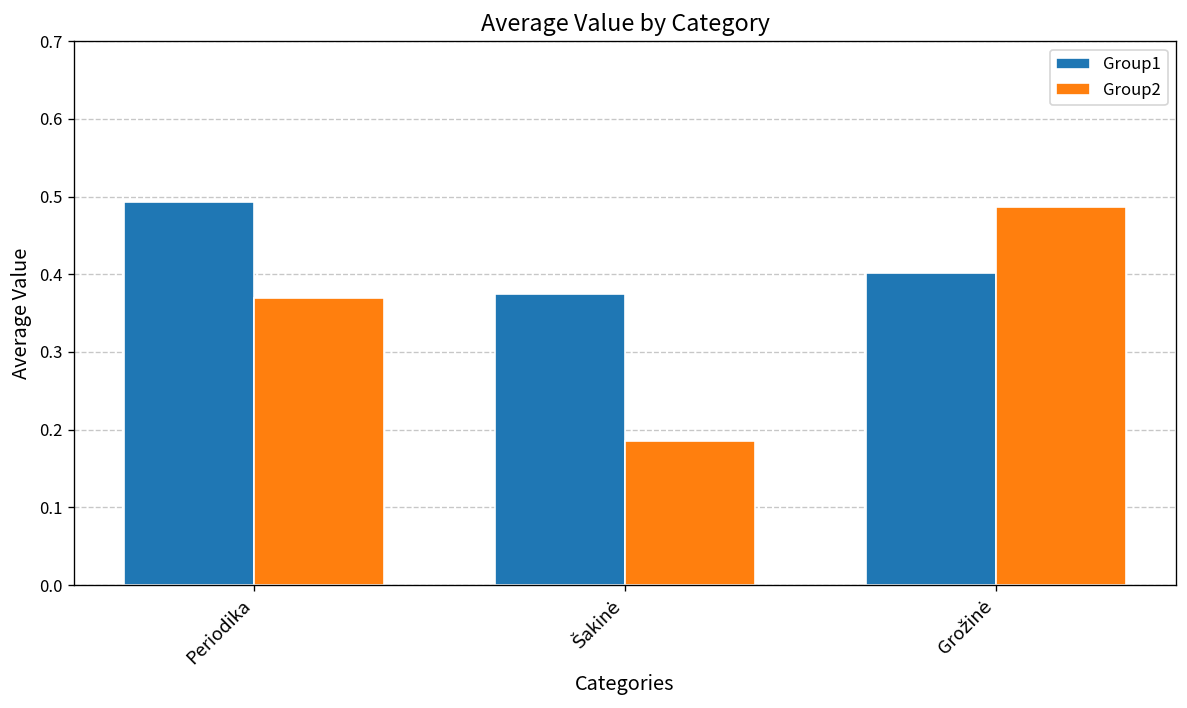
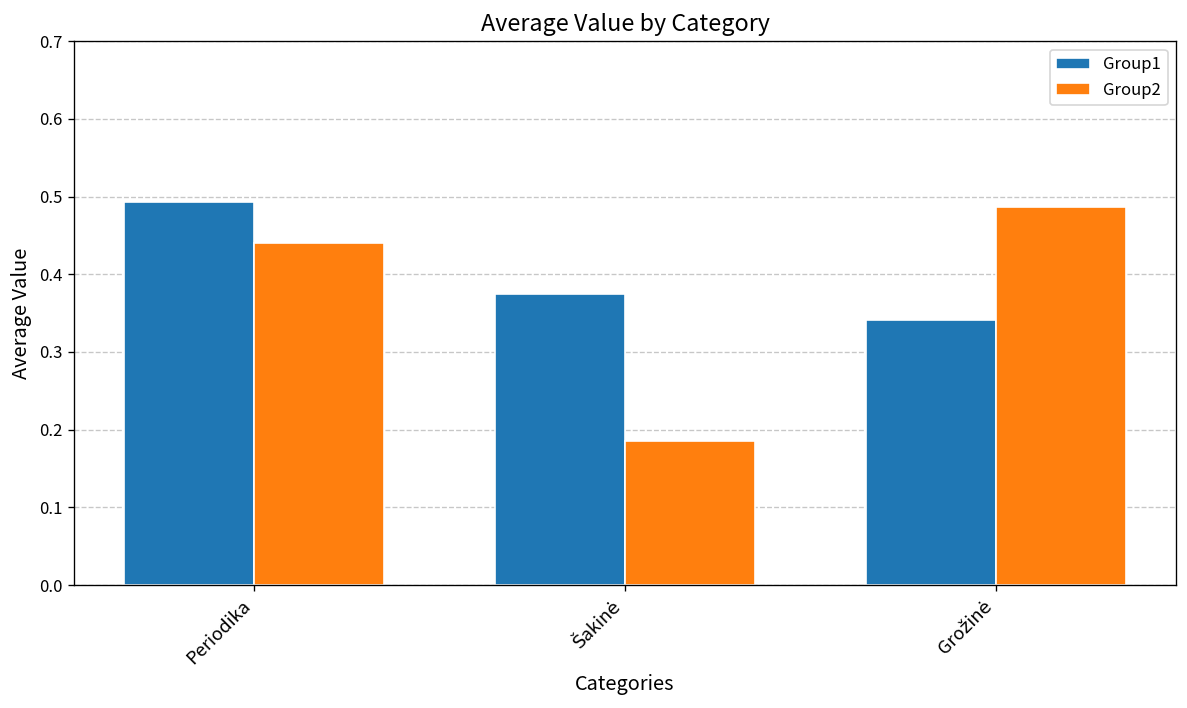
Group2, Periodika: 0.37 -> 0.44
Group1, Grožinė: 0.40 -> 0.34
